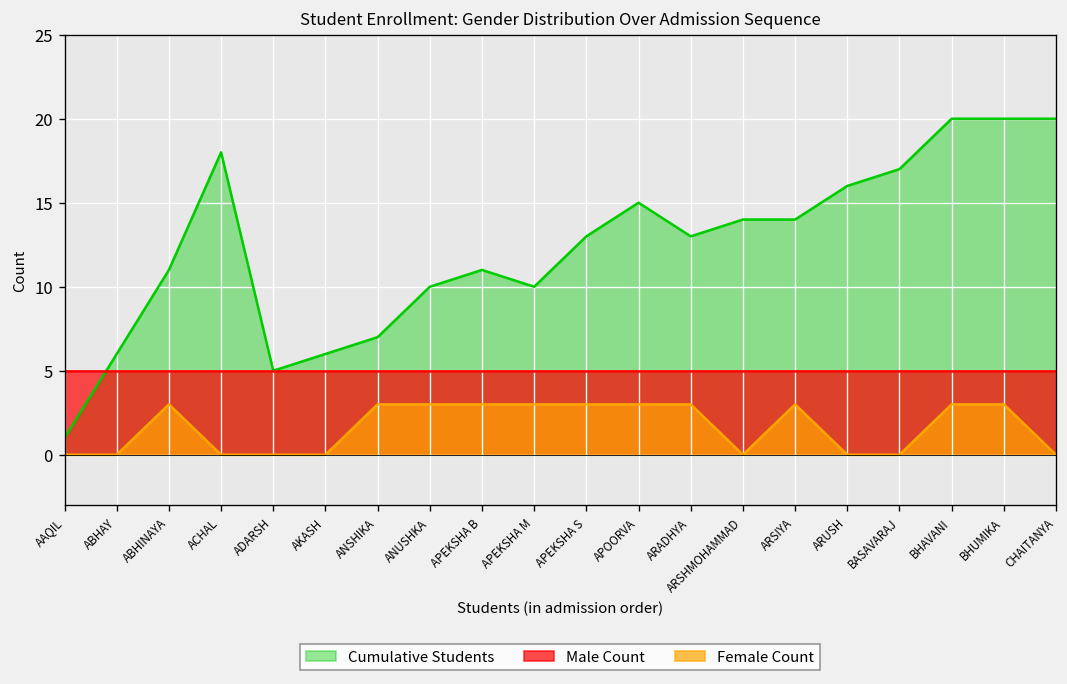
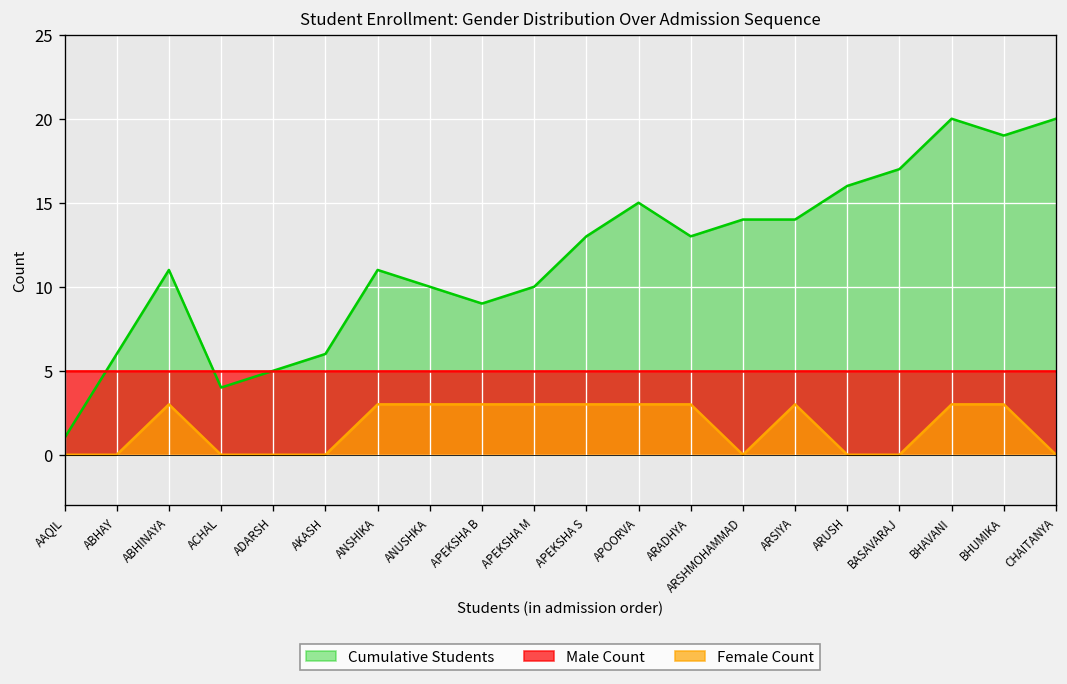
Cumulative Students, ACHAL: 18 -> 4
Cumulative Students, ANSHIKA: 7 -> 11
Cumulative Students, APEKSHA B: 11 -> 9
Cumulative Students, BHUMIKA: 20 -> 19
